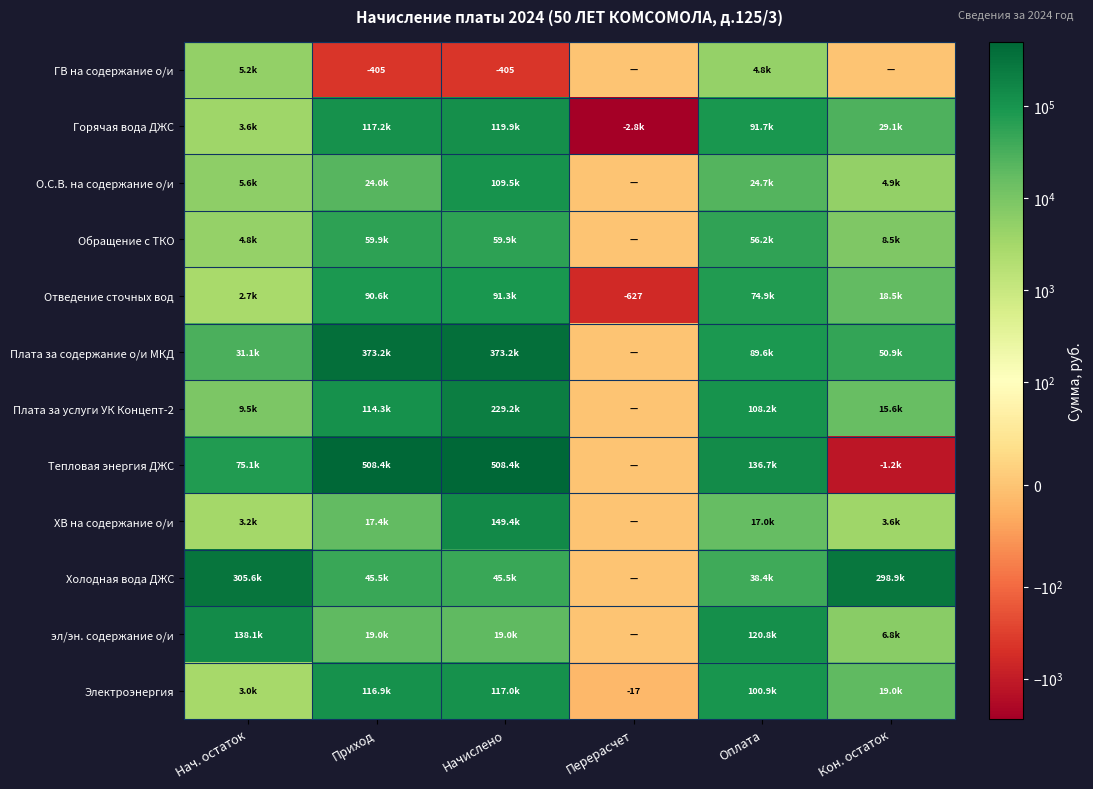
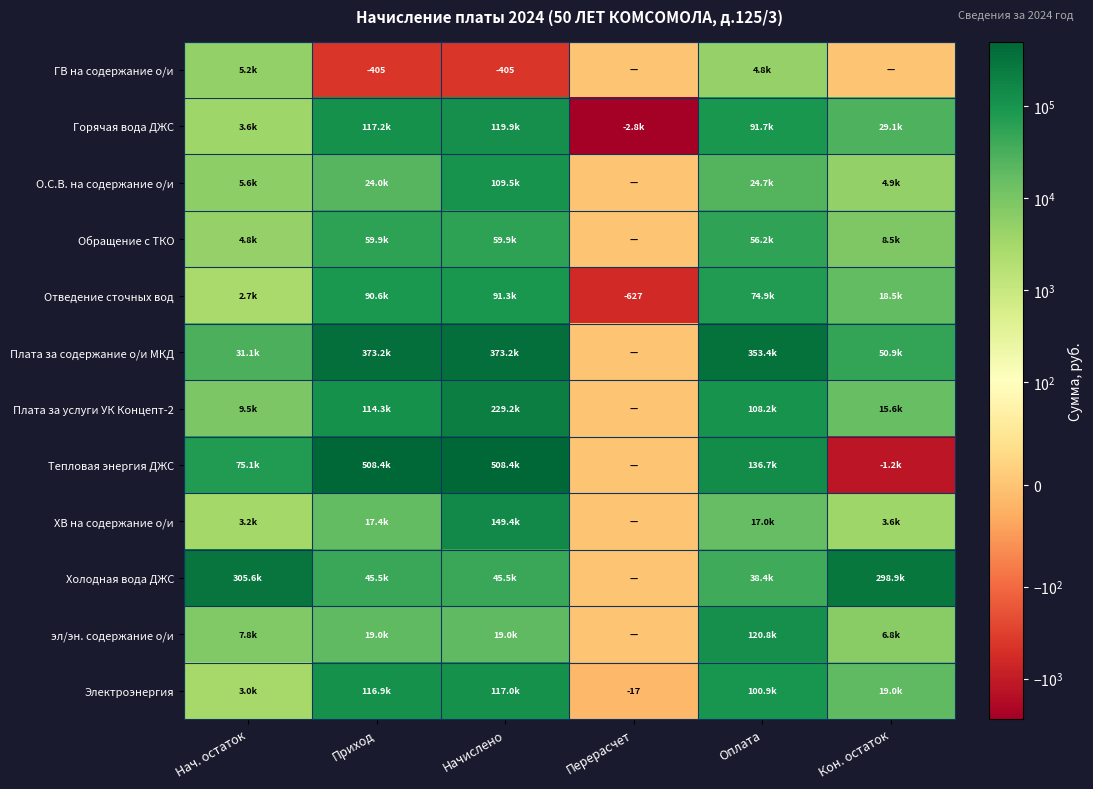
Плата за содержание о/и МКД, Оплата: 89.6k -> 353.4k
эл/эн. содержание о/и, Нач. остаток: 138.1k -> 7.8k
